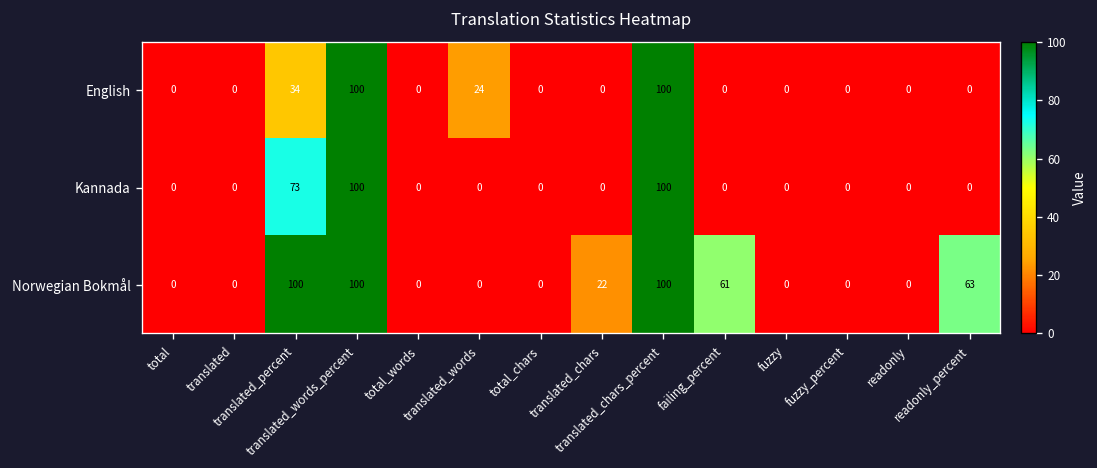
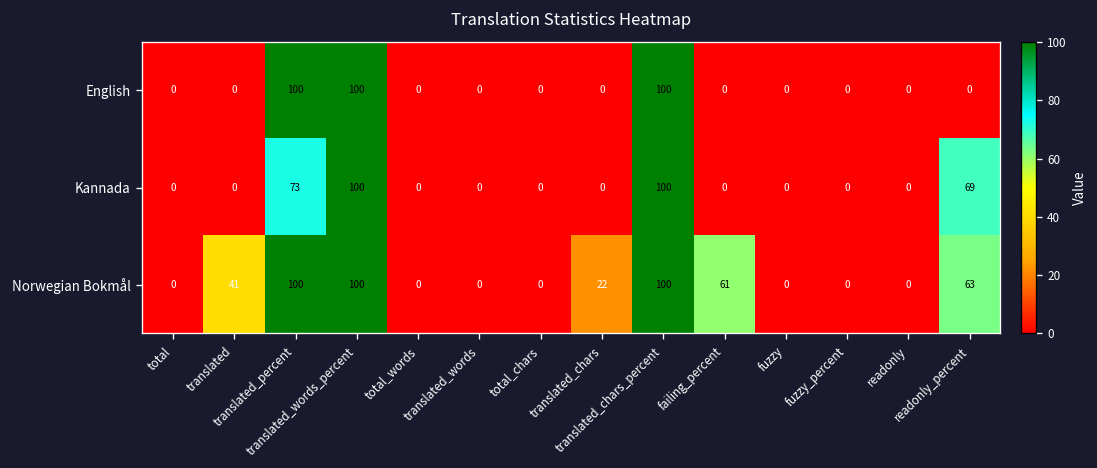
English, translated_percent: 34 -> 100
English, translated_words: 24 -> 0
Kannada, readonly_percent: 0 -> 69
Norwegian Bokmål, translated: 0 -> 41
